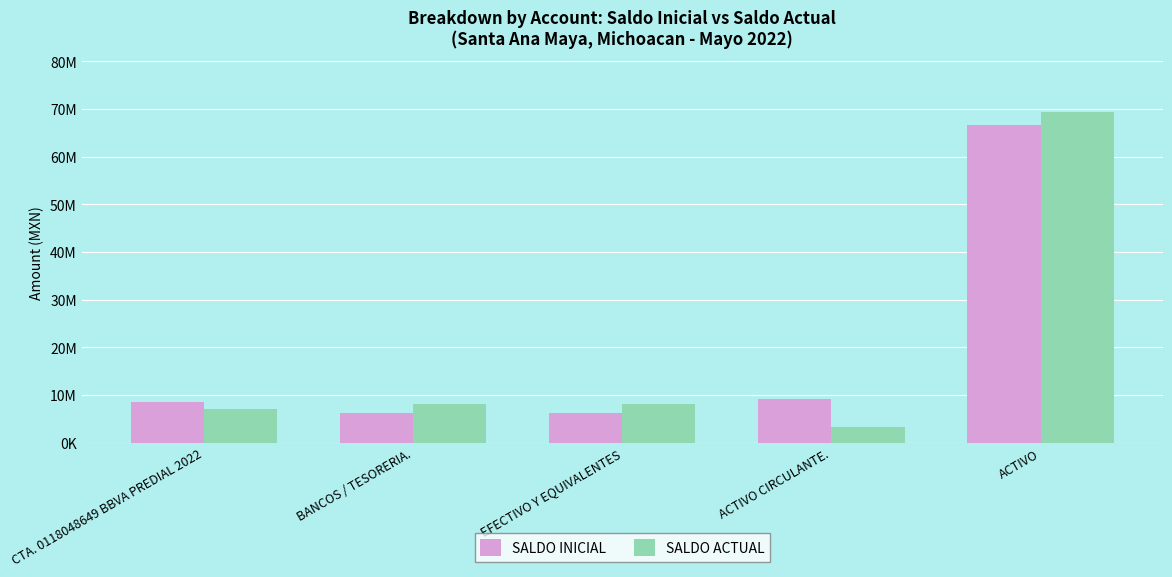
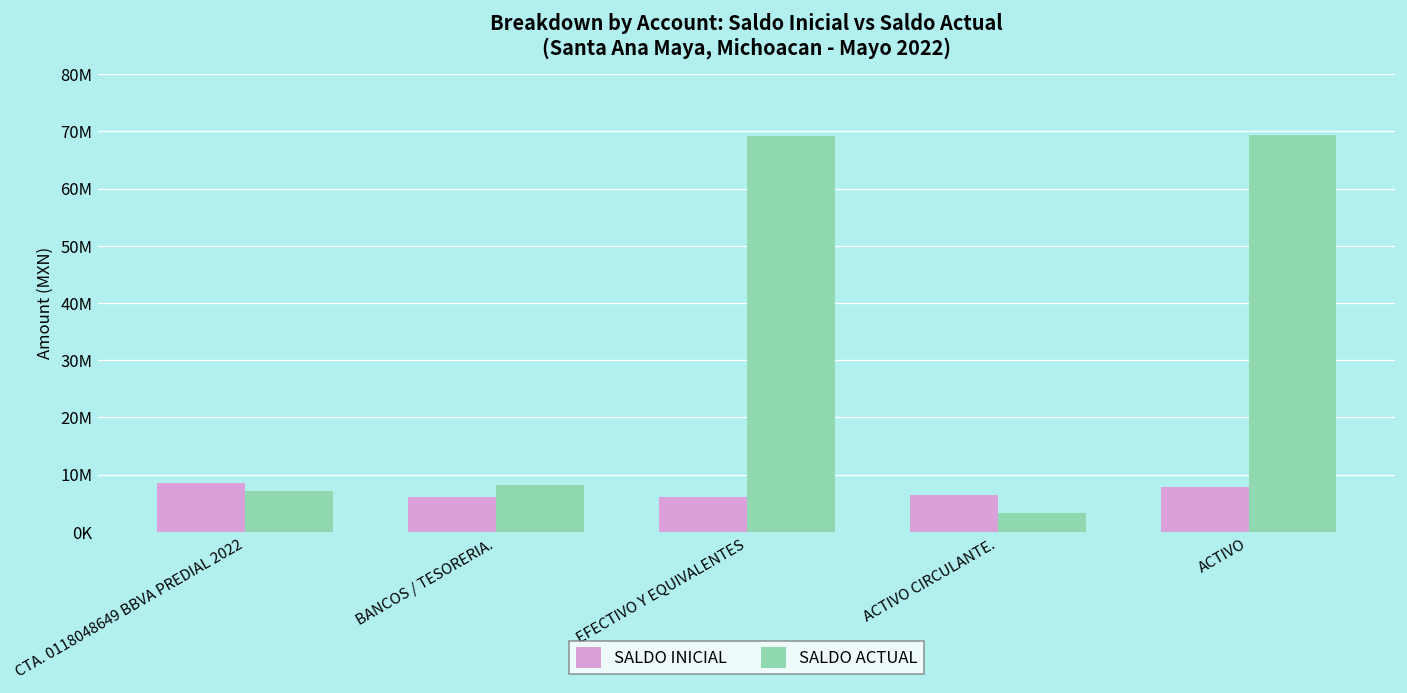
SALDO ACTUAL, EFECTIVO Y EQUIVALENTES: 8000000 -> 69000000
SALDO INICIAL, ACTIVO CIRCULANTE.: 9000000 -> 6000000
SALDO INICIAL, ACTIVO: 67000000 -> 8000000
